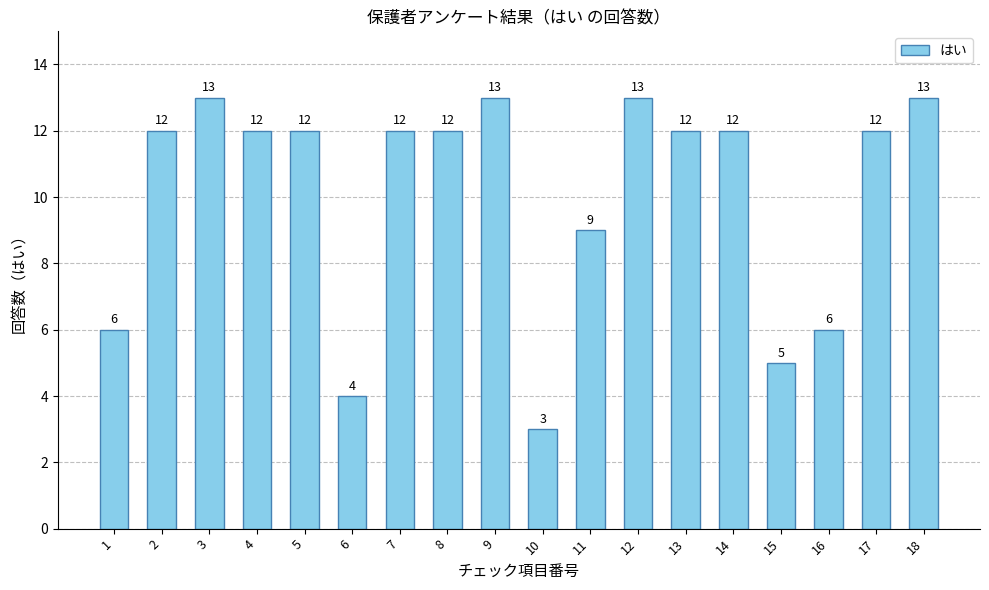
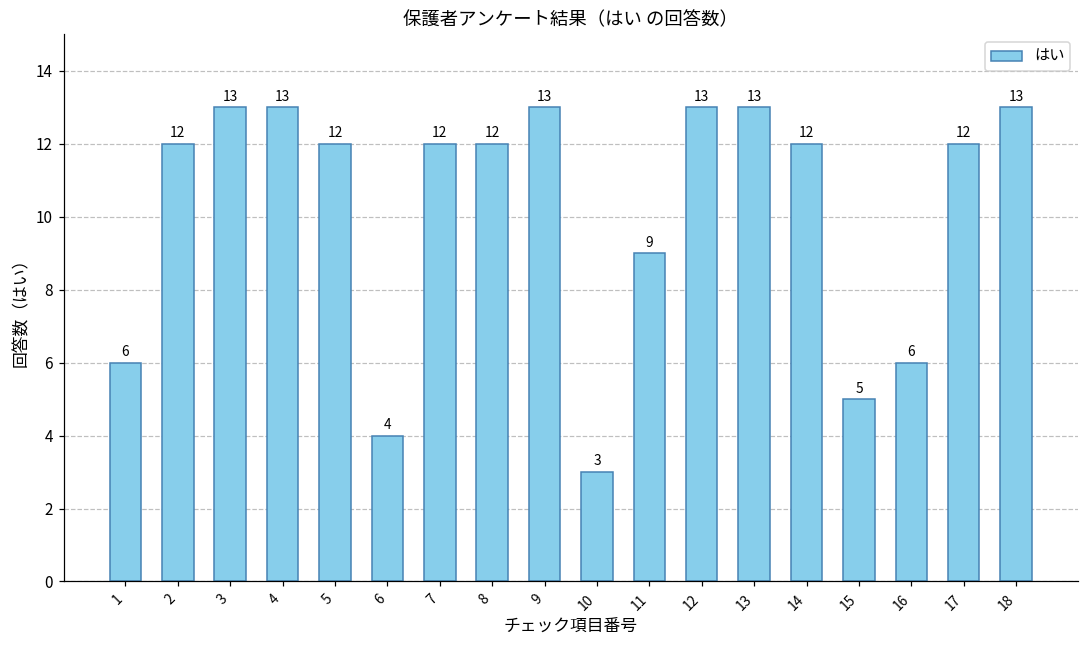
4: 12 -> 13
13: 12 -> 13
